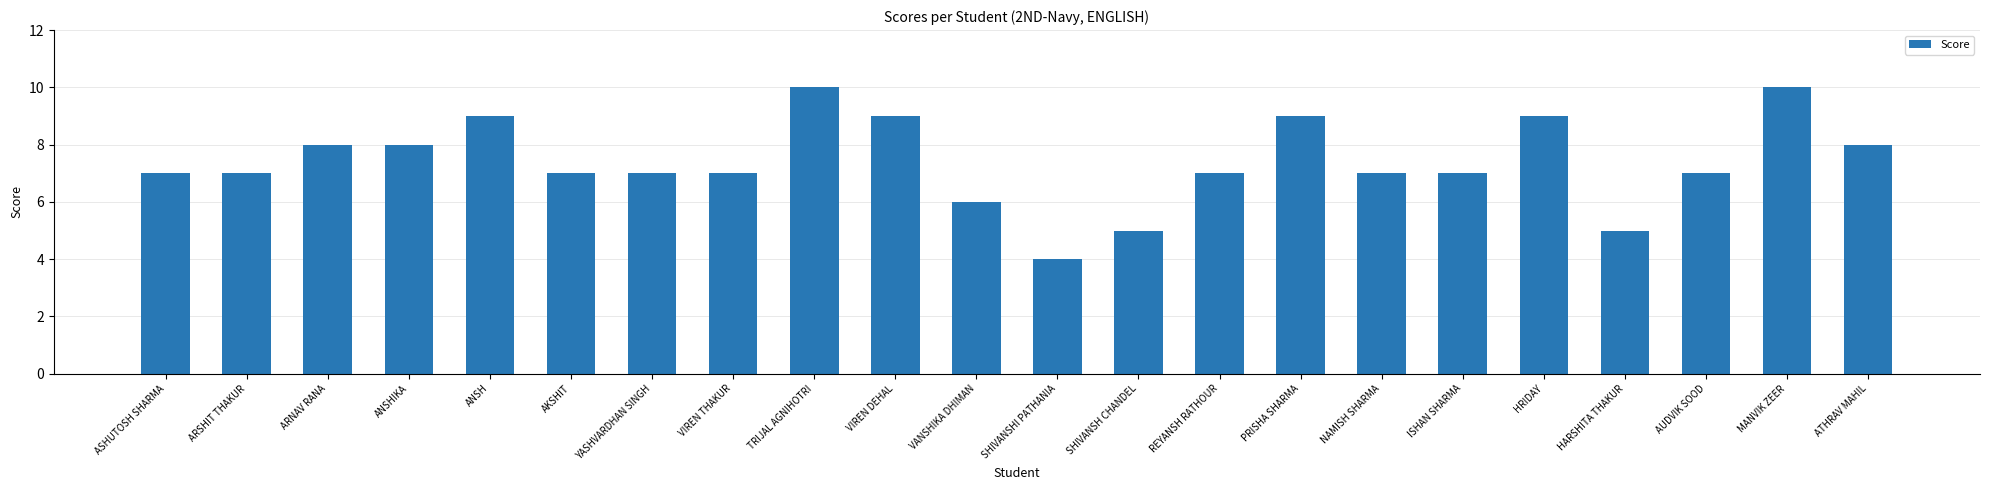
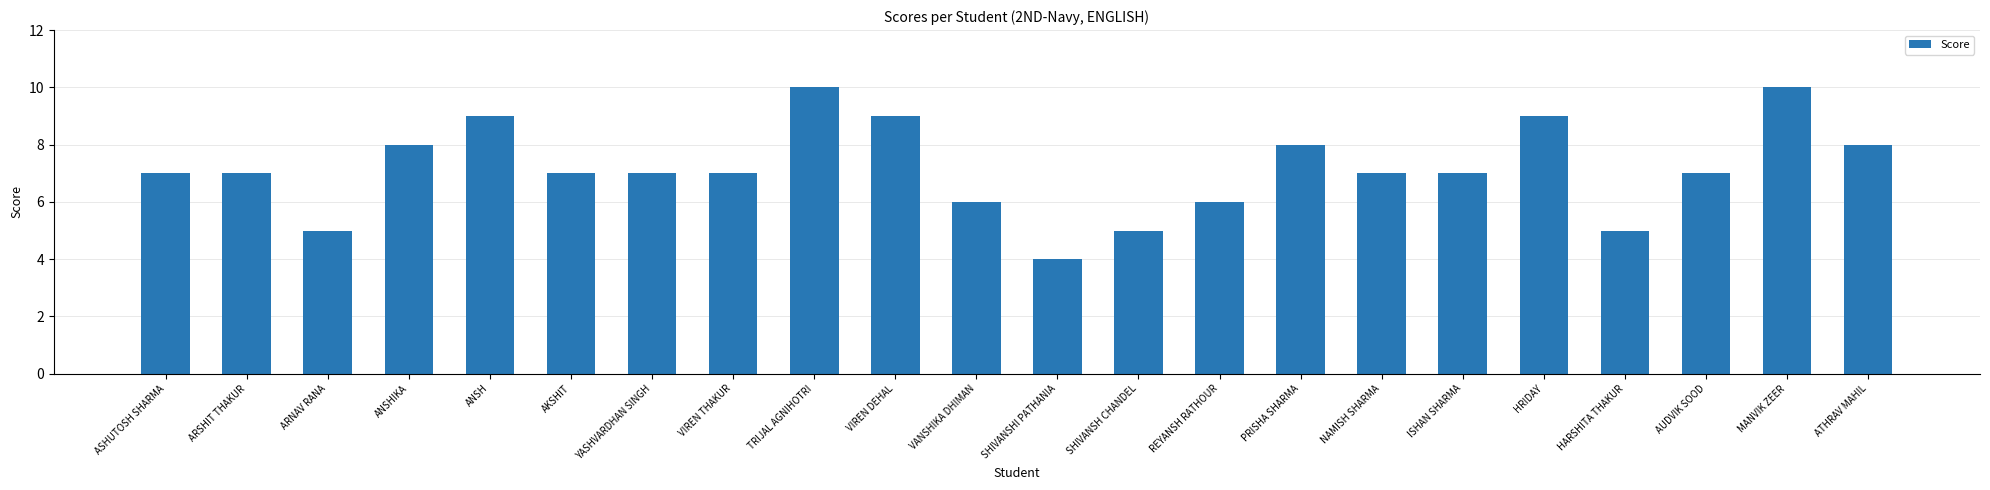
ARNAV RANA: 8 -> 5
REYANSH RATHOUR: 7 -> 6
PRISHA SHARMA: 9 -> 8
